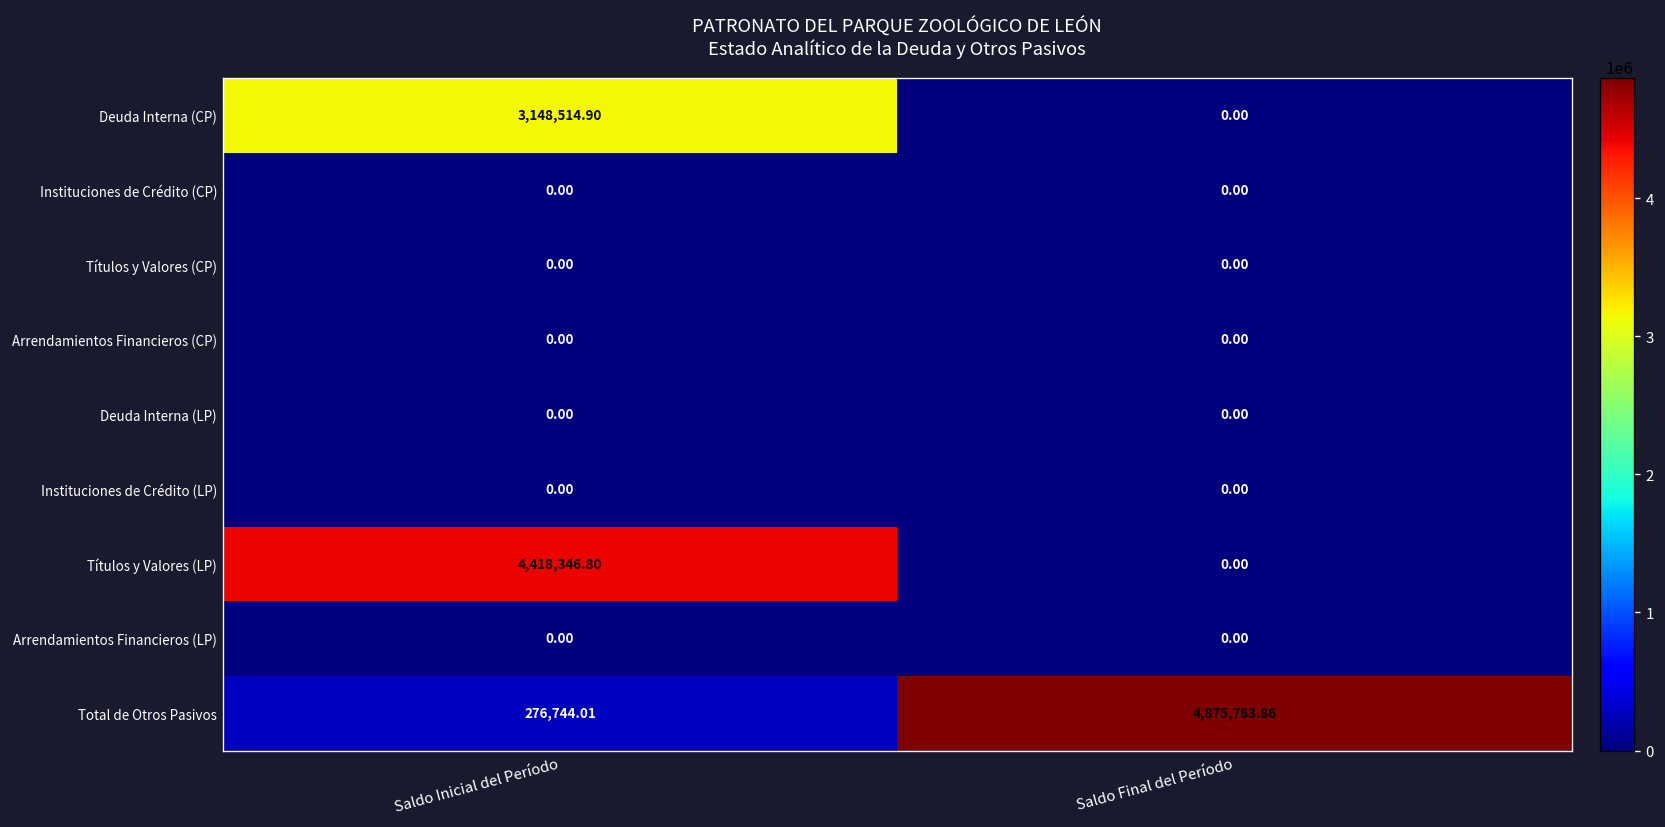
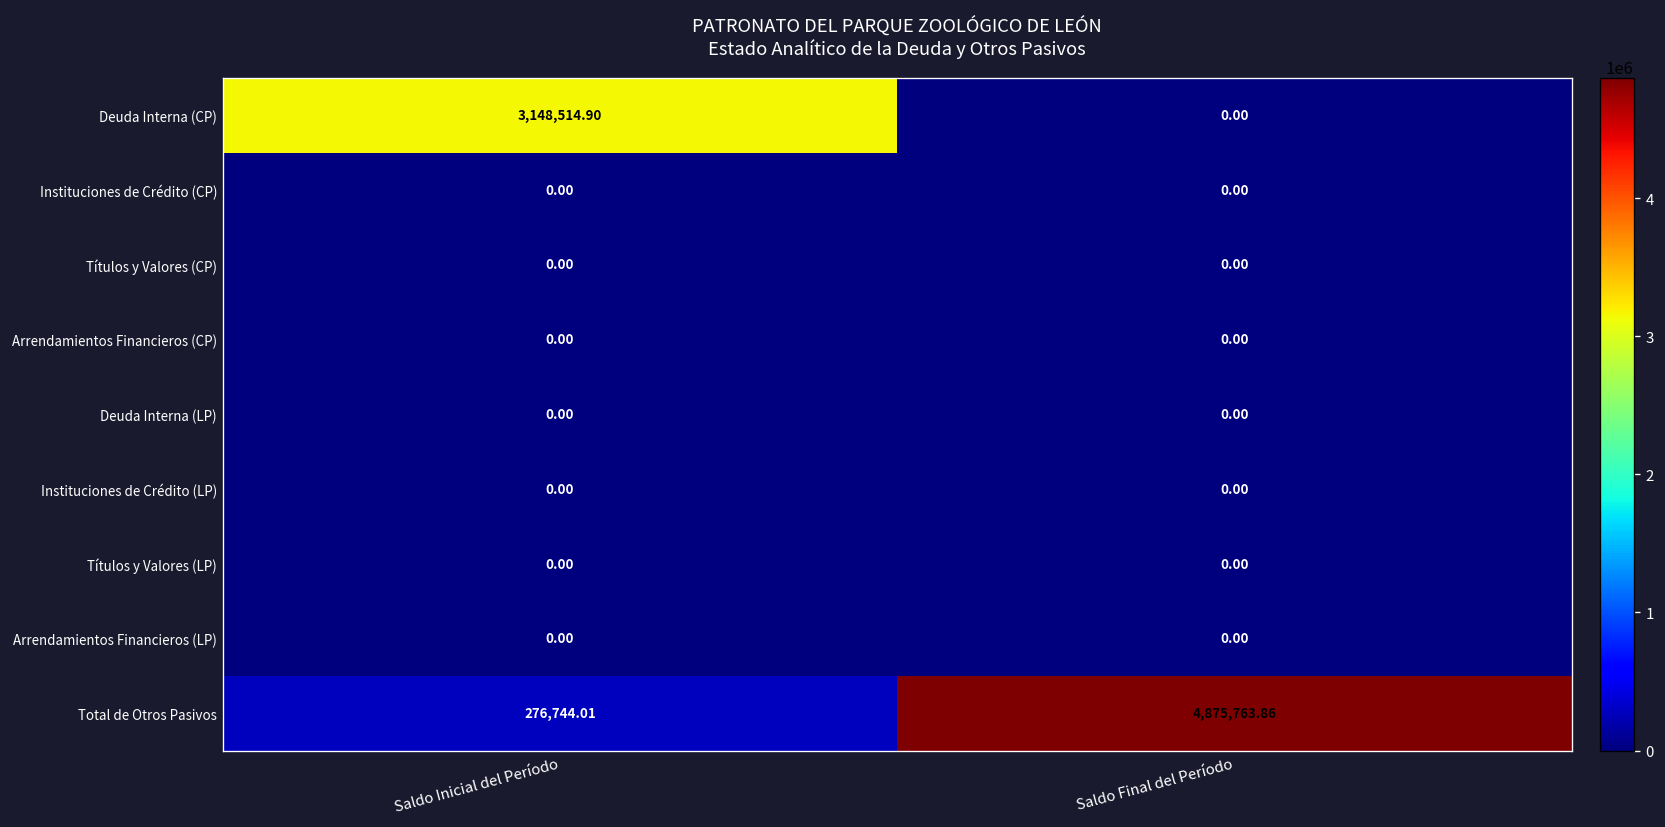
Títulos y Valores (LP), Saldo Inicial del Período: 4,418,346.80 -> 0.00
